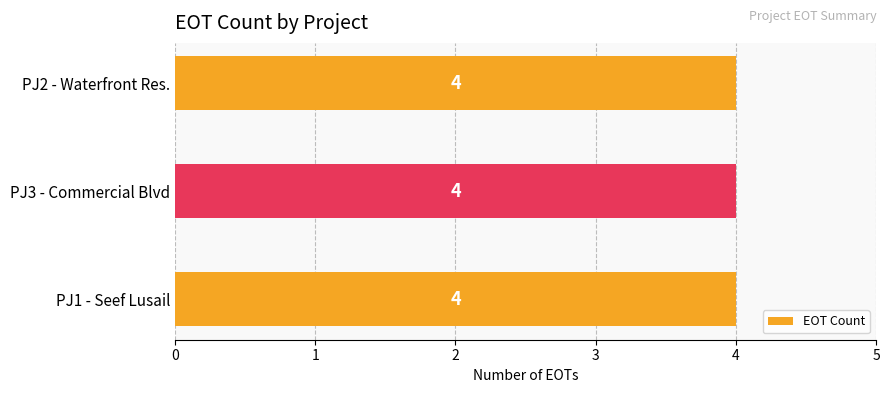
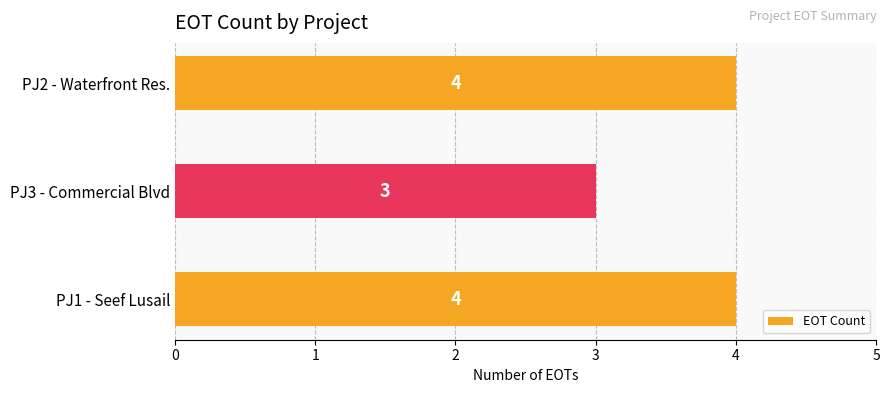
PJ3 - Commercial Blvd: 4 -> 3
